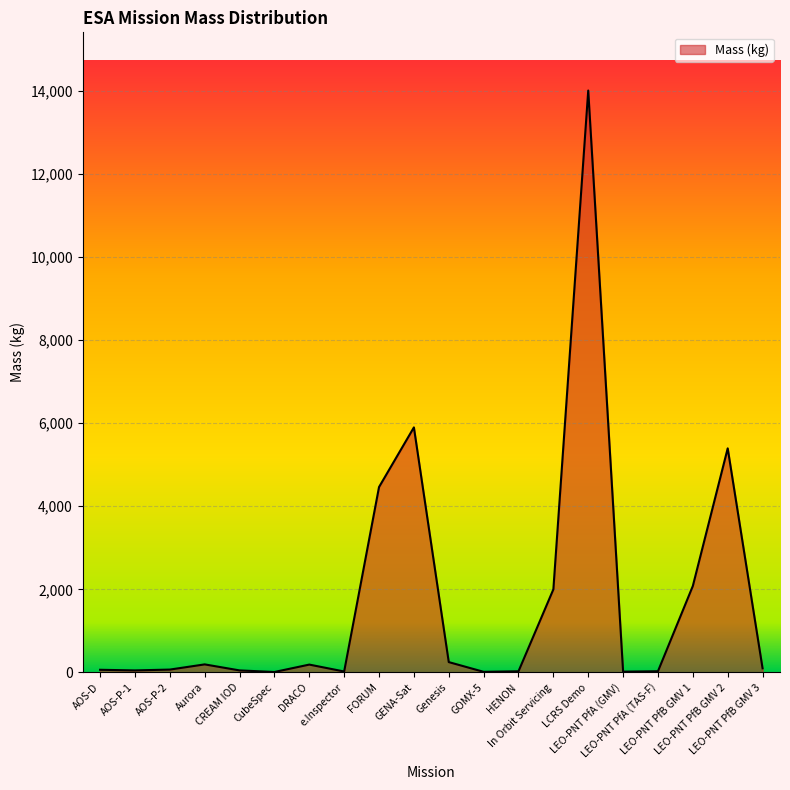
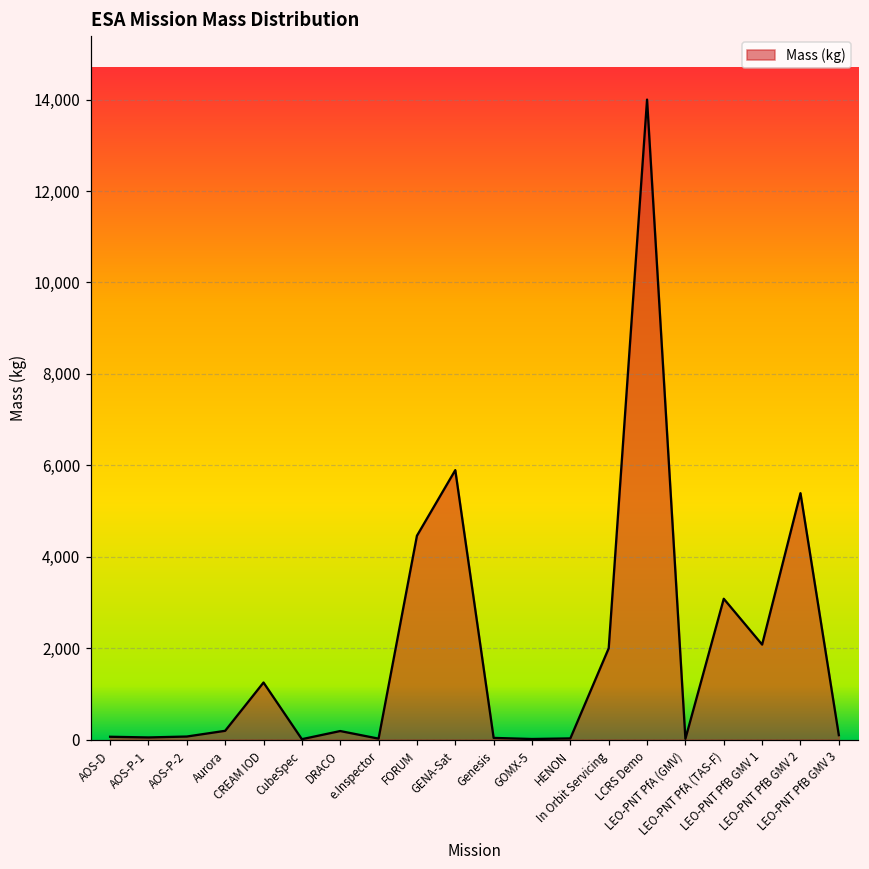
CREAM IOD: 100 -> 1,300
Genesis: 300 -> 0
LEO-PNT PfA (TAS-F): 0 -> 3,100
